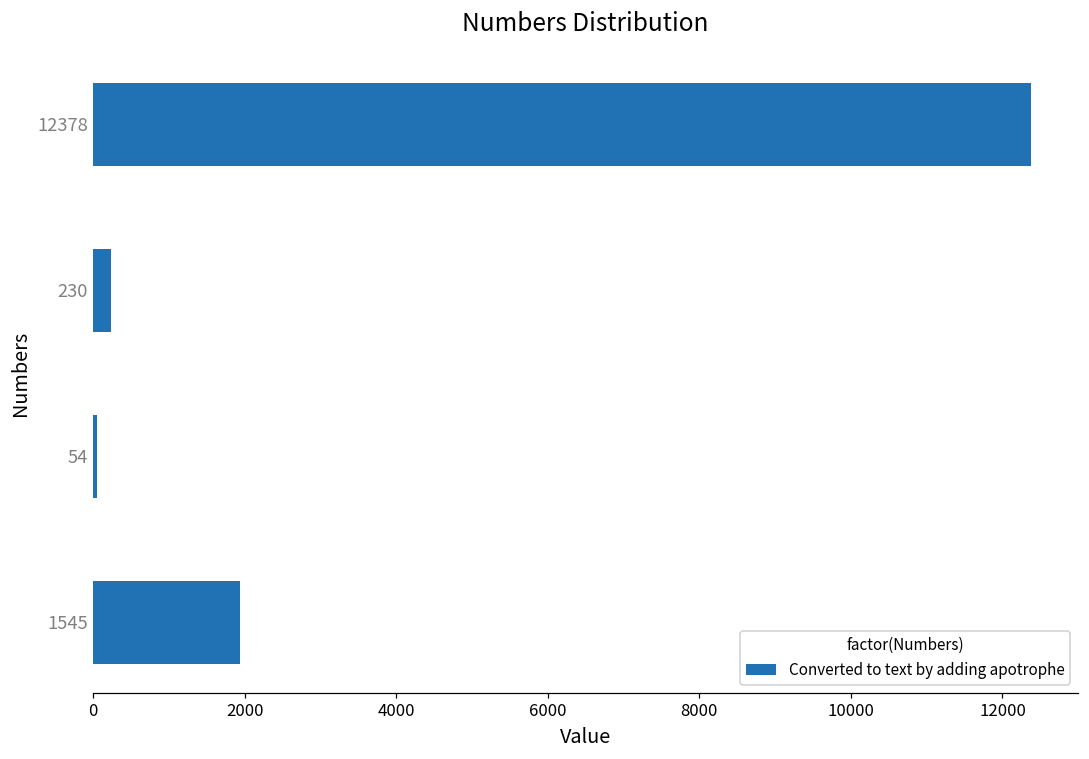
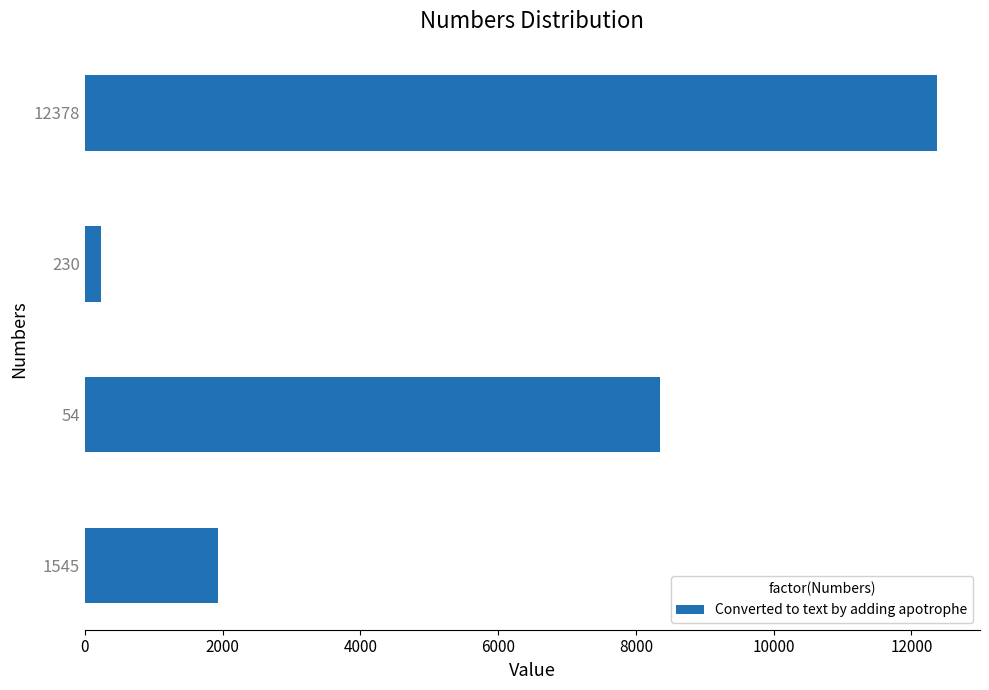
54: 100 -> 8400
